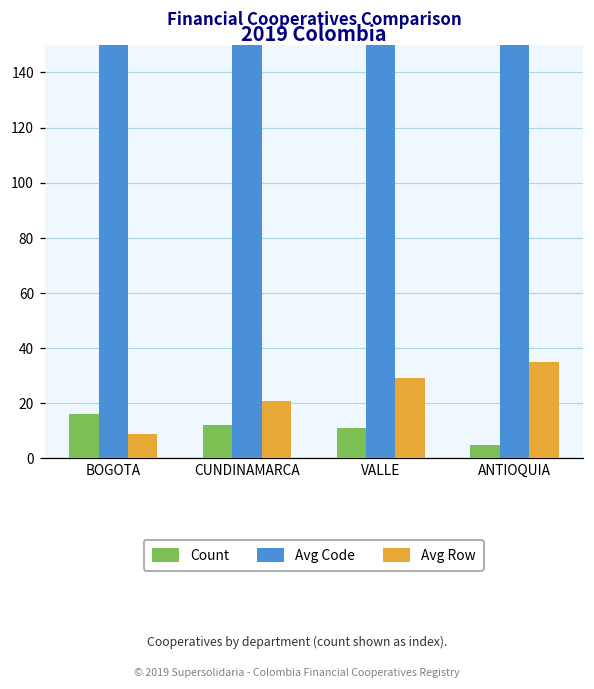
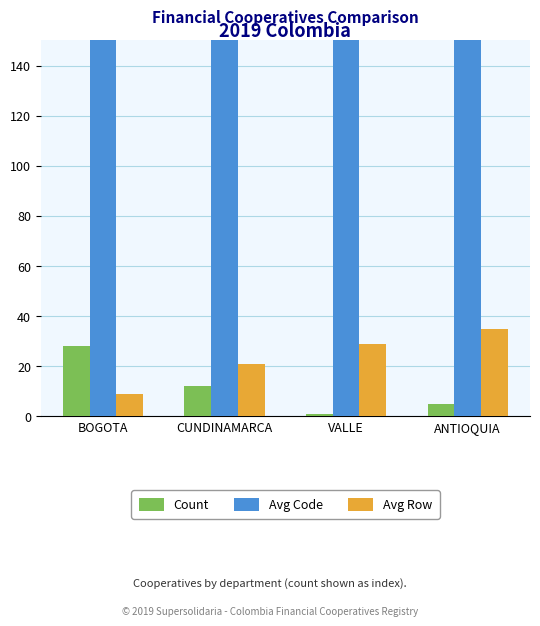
Count, BOGOTA: 16 -> 28
Count, VALLE: 11 -> 1
